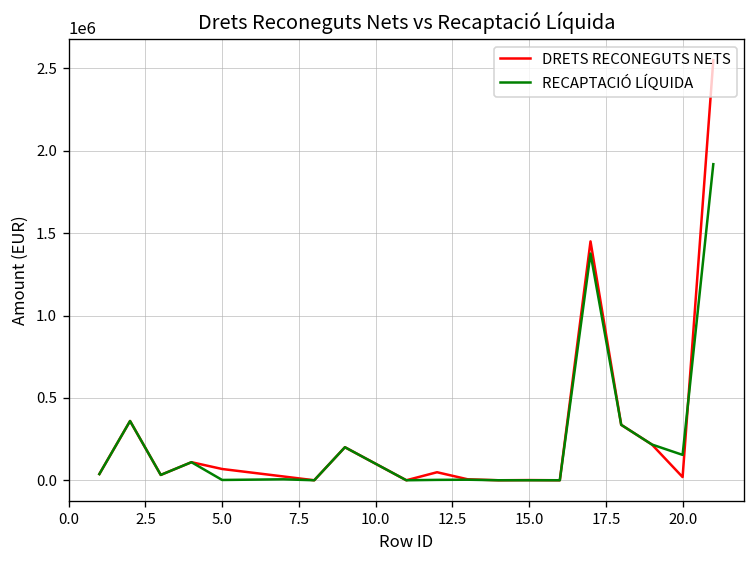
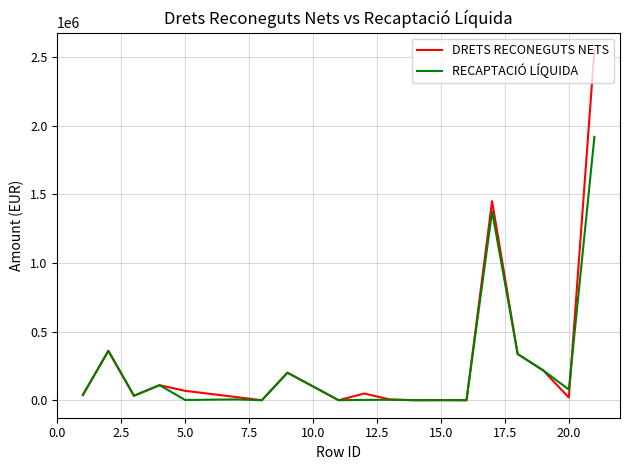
RECAPTACIÓ LÍQUIDA, 20.0: 150000 -> 80000
